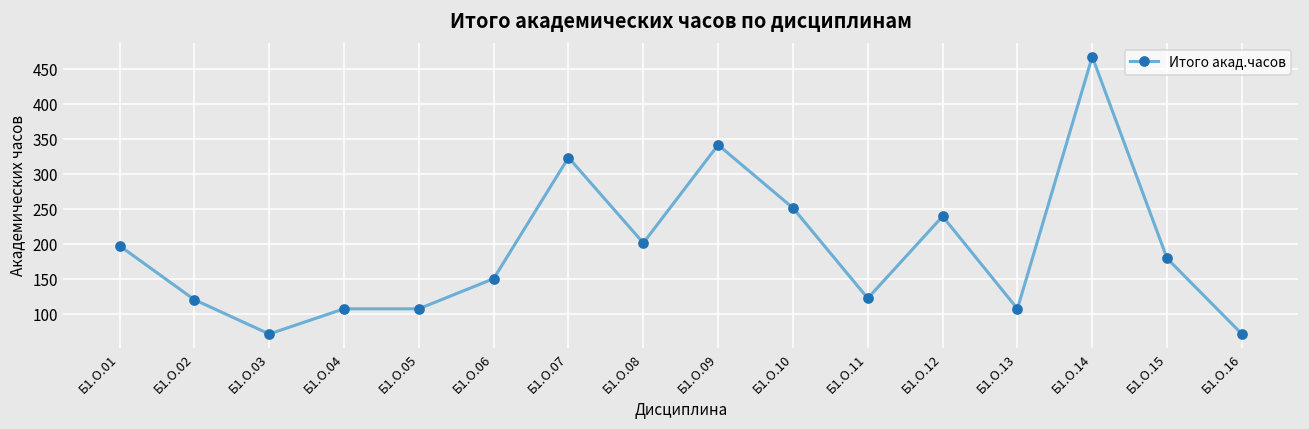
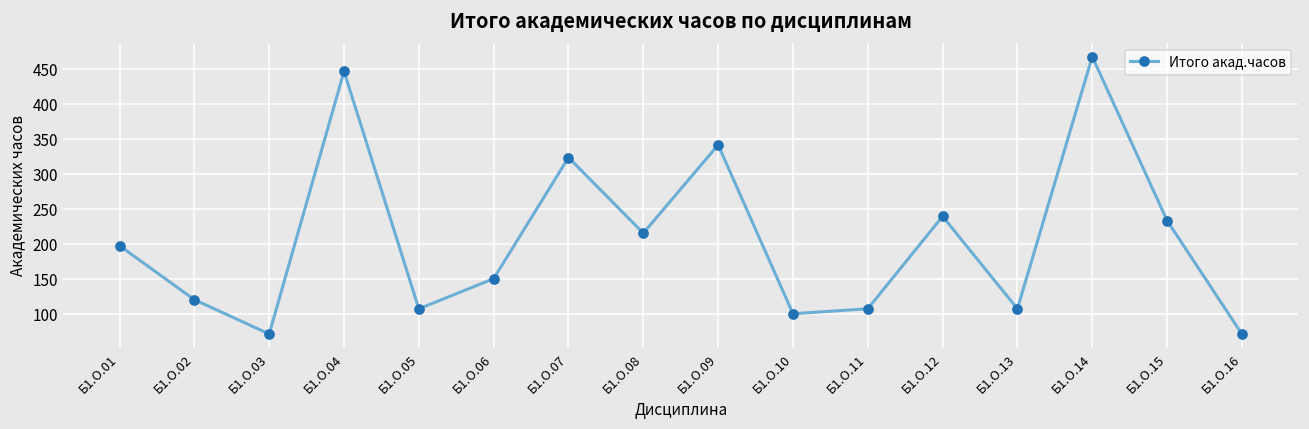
Б1.О.04: 110 -> 450
Б1.О.08: 200 -> 220
Б1.О.10: 250 -> 100
Б1.О.11: 120 -> 110
Б1.О.15: 180 -> 230
